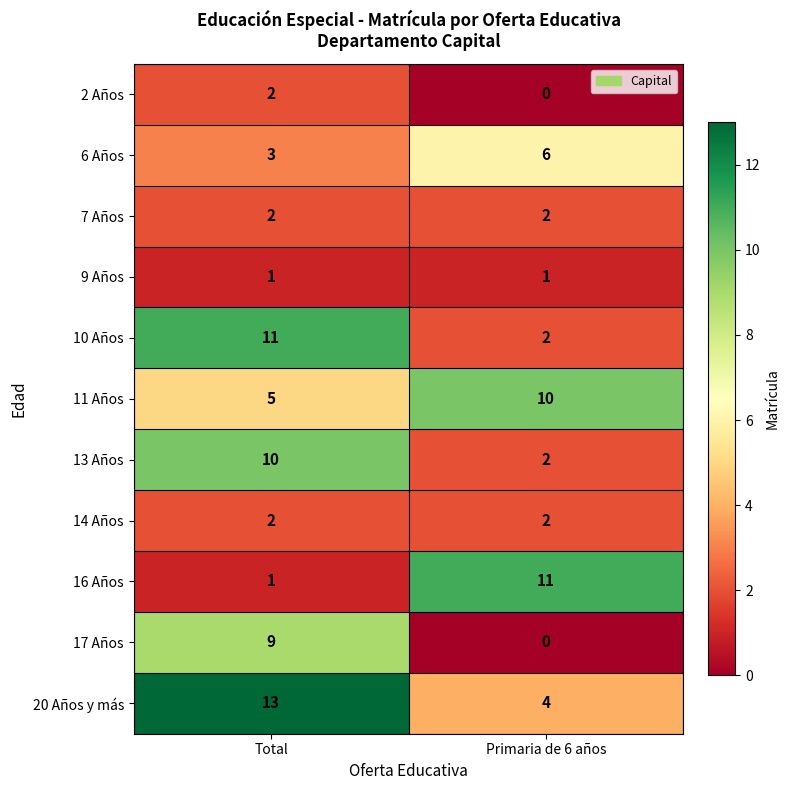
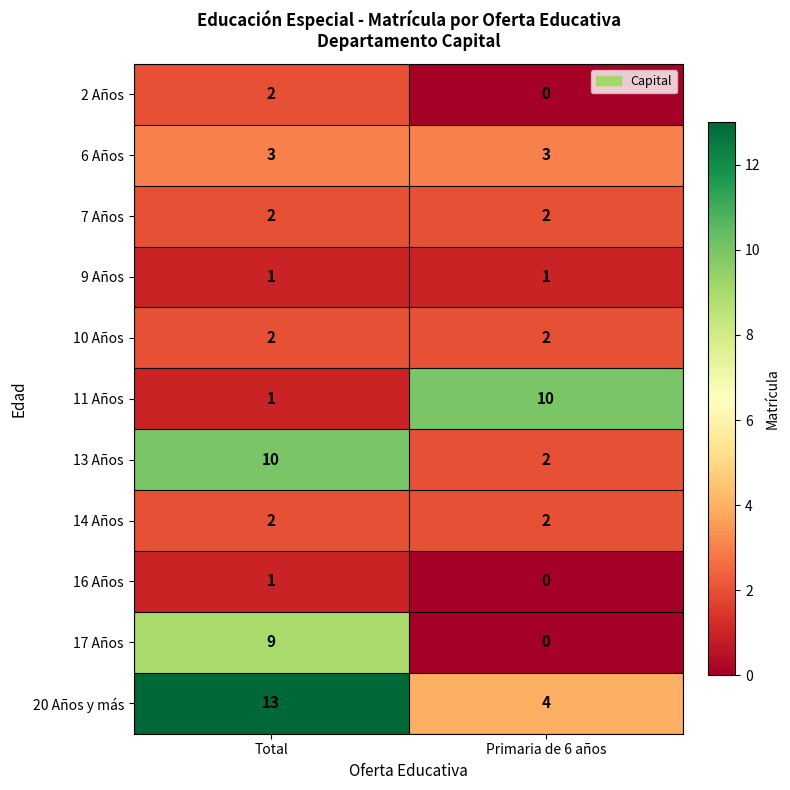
6 Años, Primaria de 6 años: 6 -> 3
10 Años, Total: 11 -> 2
11 Años, Total: 5 -> 1
16 Años, Primaria de 6 años: 11 -> 0
